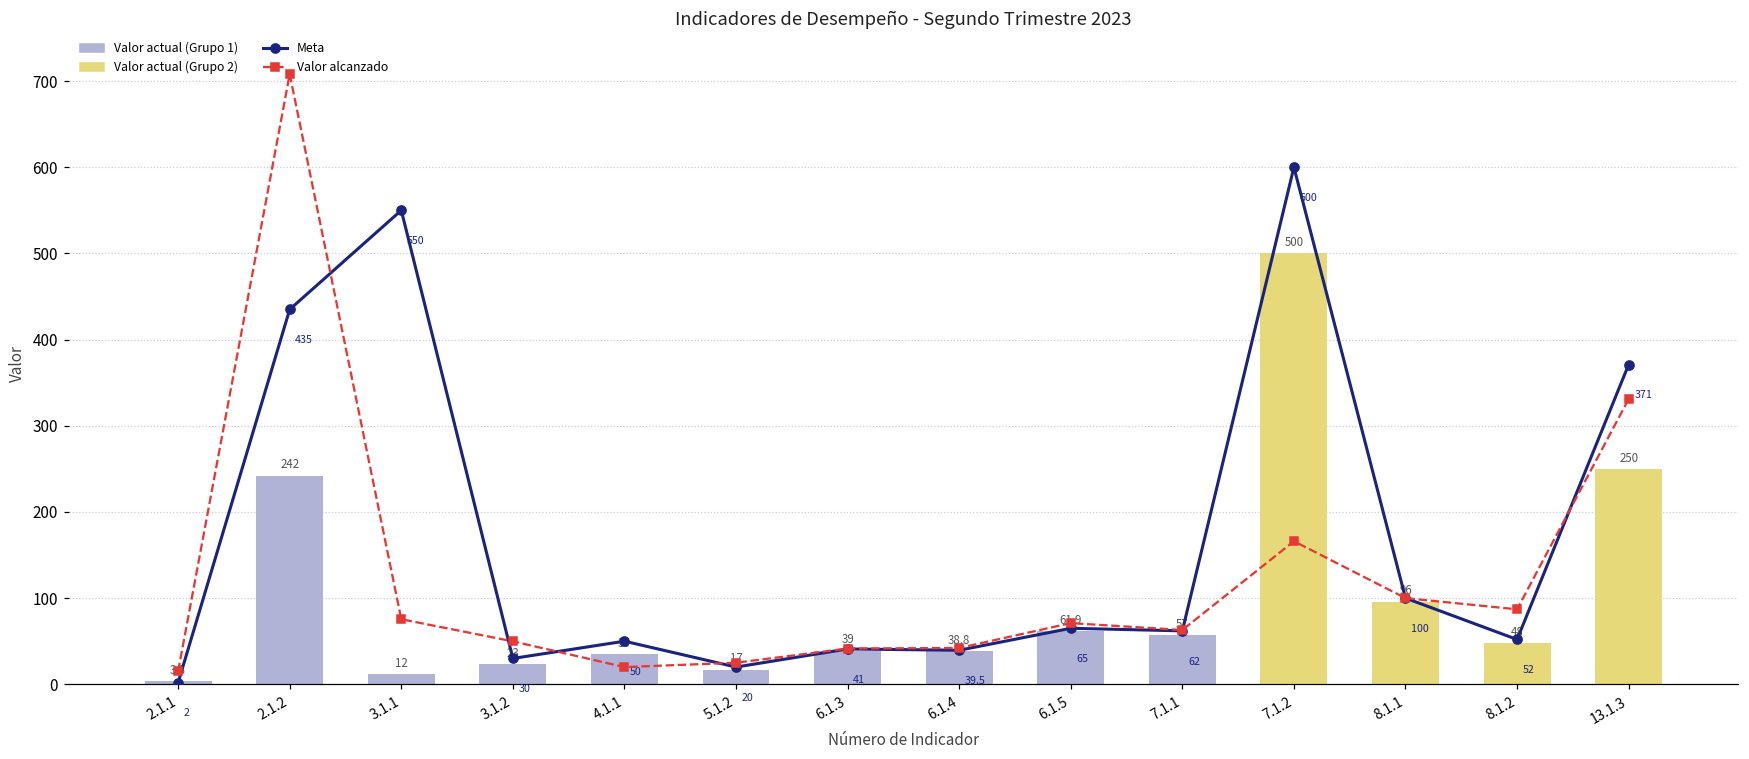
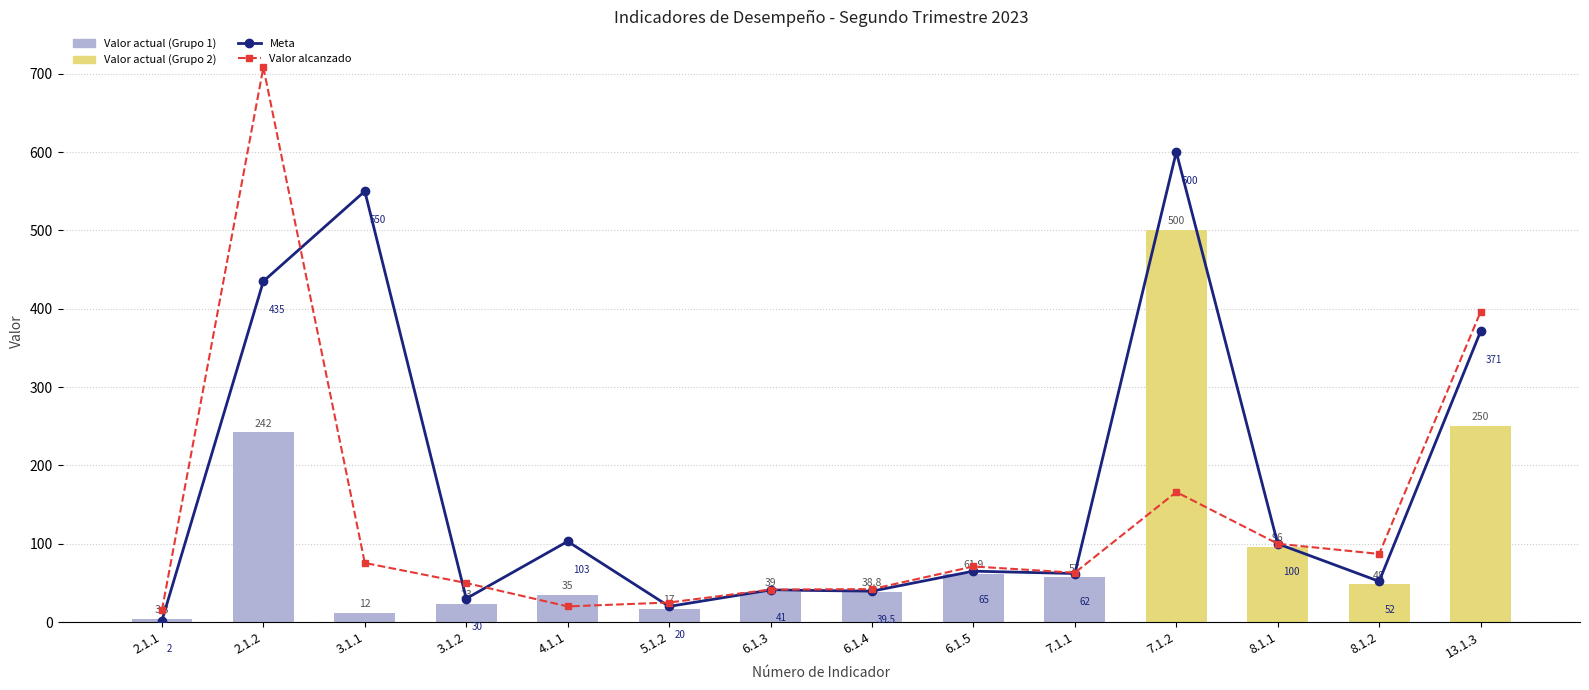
Meta, 4.1.1: 50 -> 103
Valor alcanzado, 13.1.3: 330 -> 400
